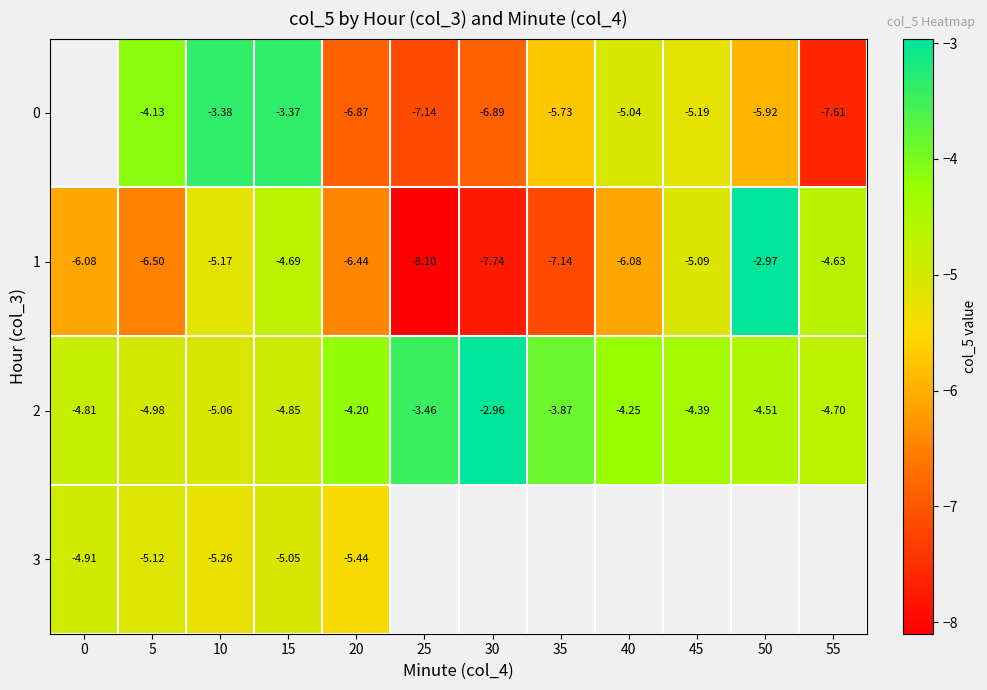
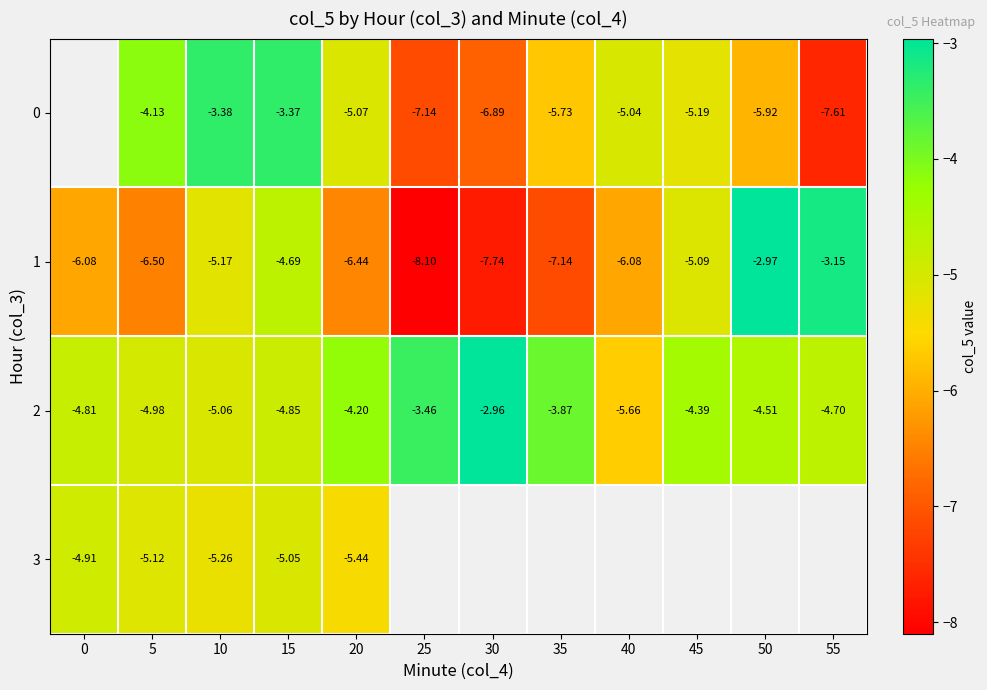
0, 20: -6.87 -> -5.07
1, 55: -4.63 -> -3.15
2, 40: -4.25 -> -5.66
